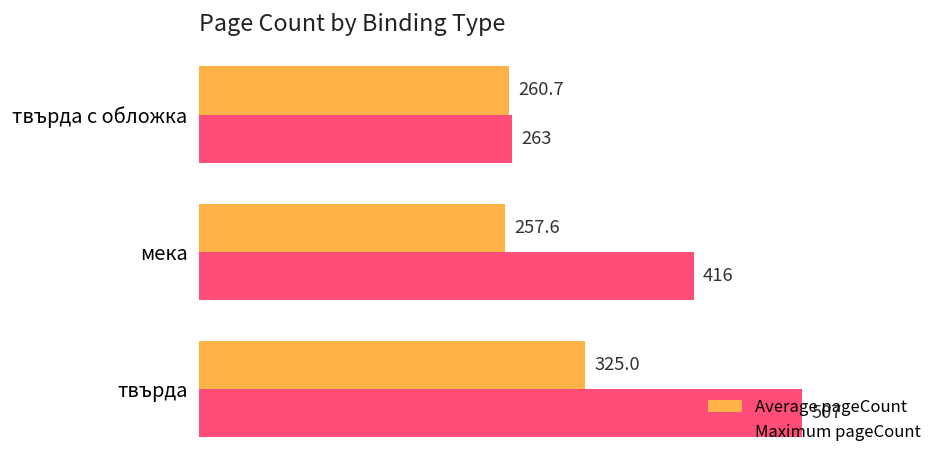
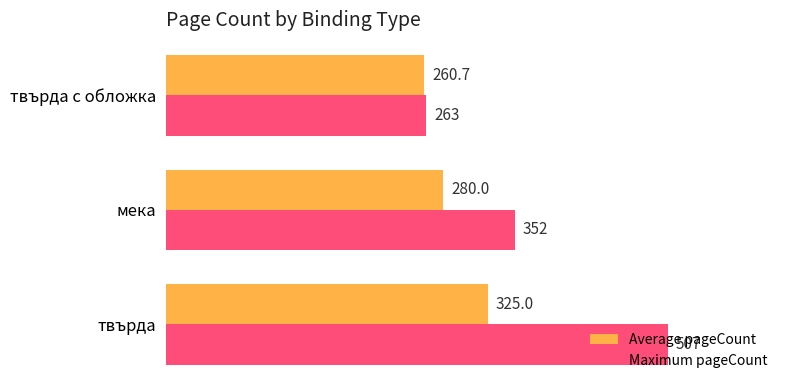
Average pageCount, мека: 257.6 -> 280.0
Maximum pageCount, мека: 416 -> 352
